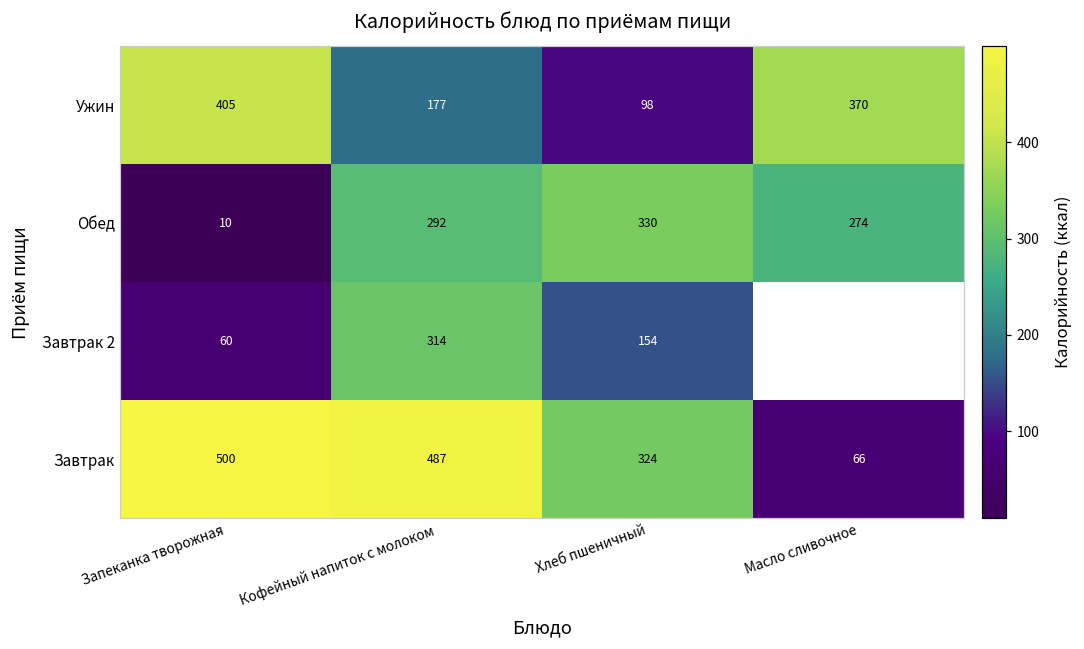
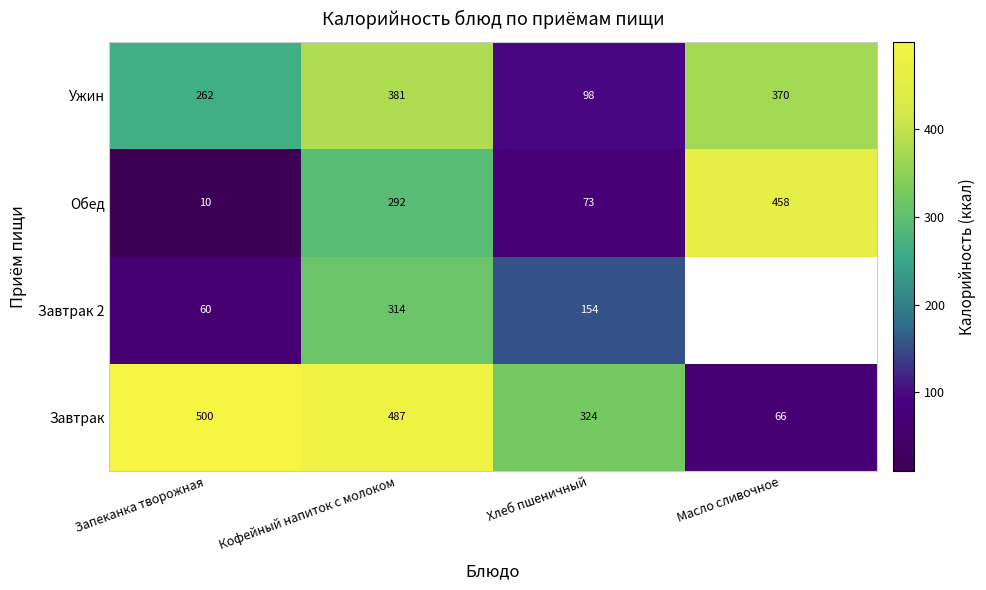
Ужин, Запеканка творожная: 405 -> 262
Ужин, Кофейный напиток с молоком: 177 -> 381
Обед, Хлеб пшеничный: 330 -> 73
Обед, Масло сливочное: 274 -> 458
